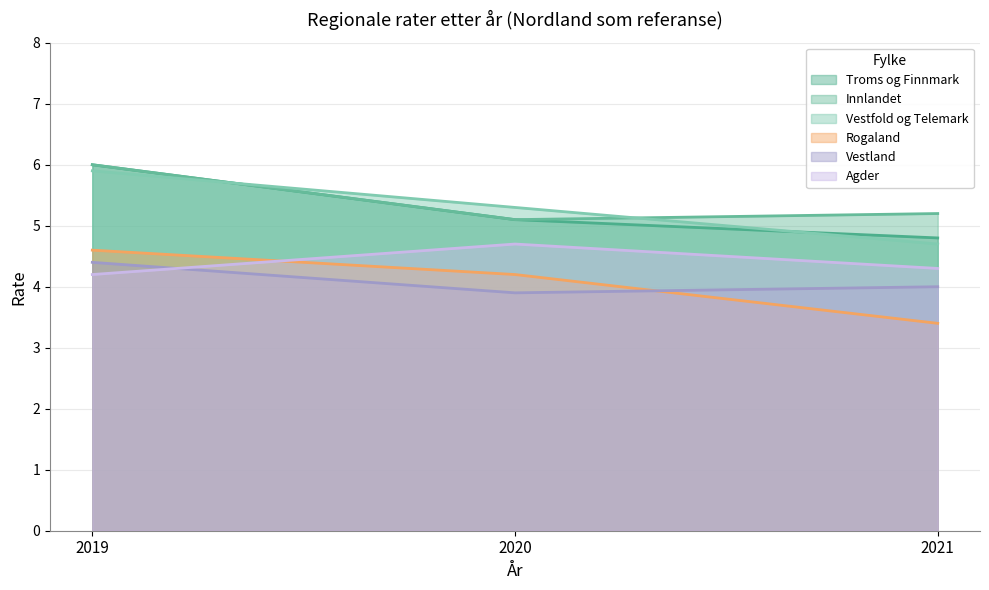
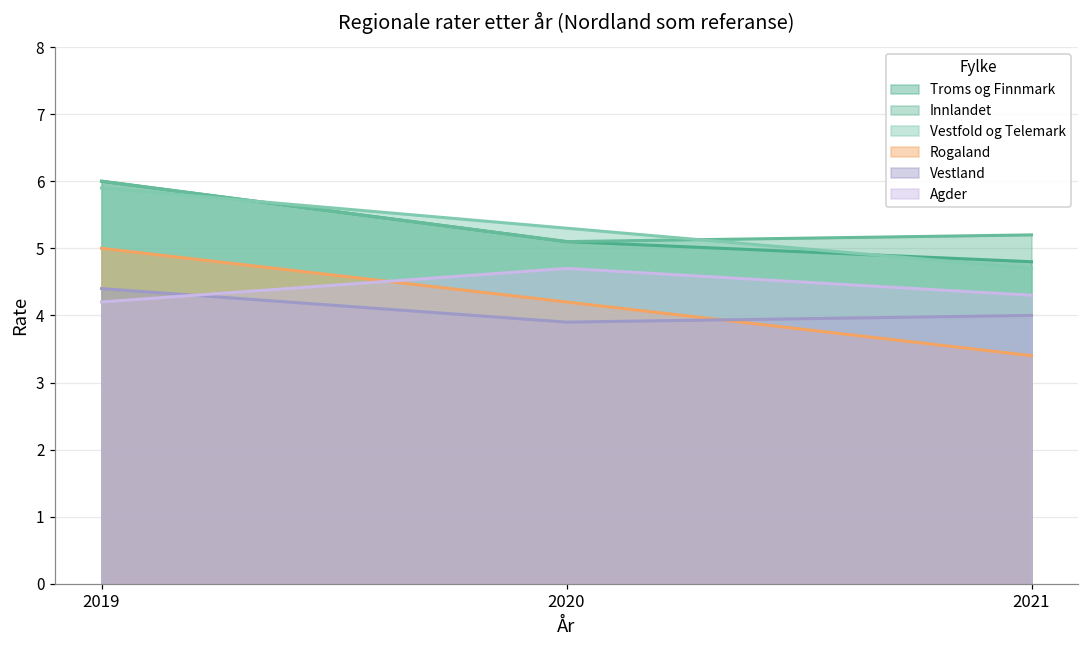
Rogaland, 2019: 4.6 -> 5.0
